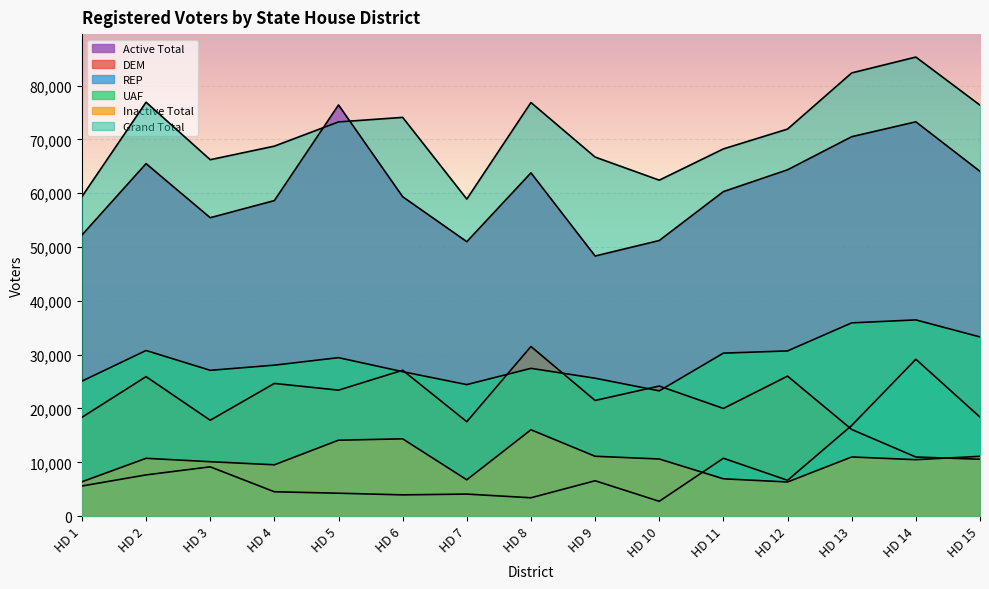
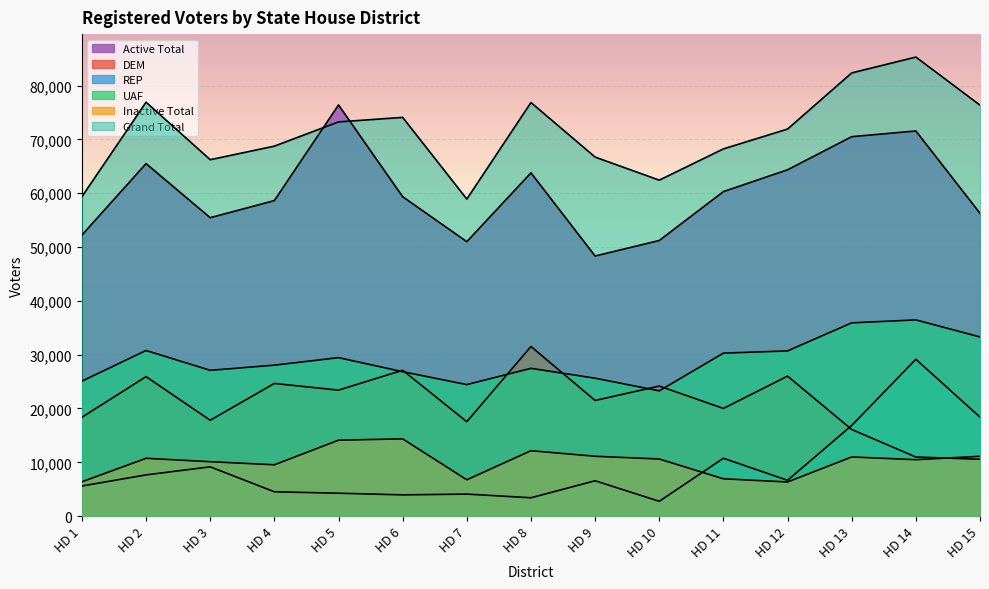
Inactive Total, HD 8: 16,000 -> 12,000
Active Total, HD 14: 73,000 -> 72,000
Active Total, HD 15: 64,000 -> 56,000
